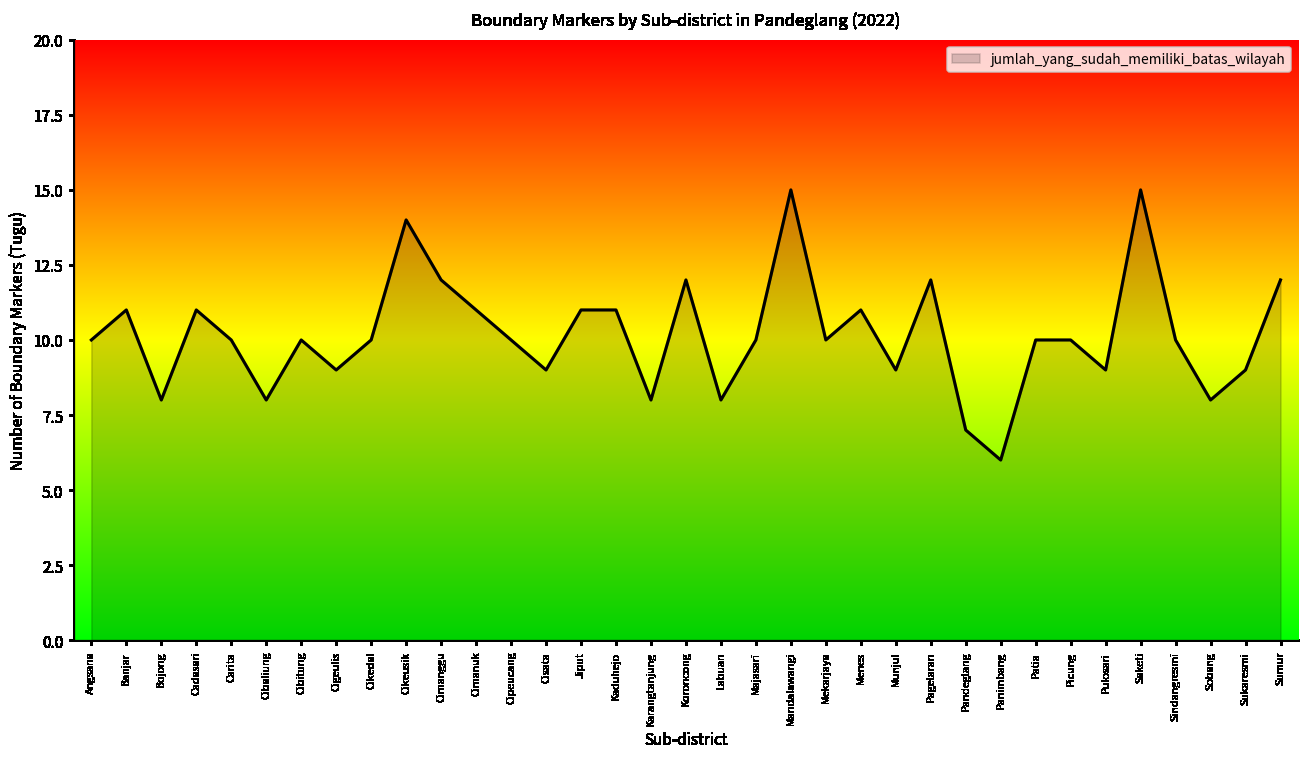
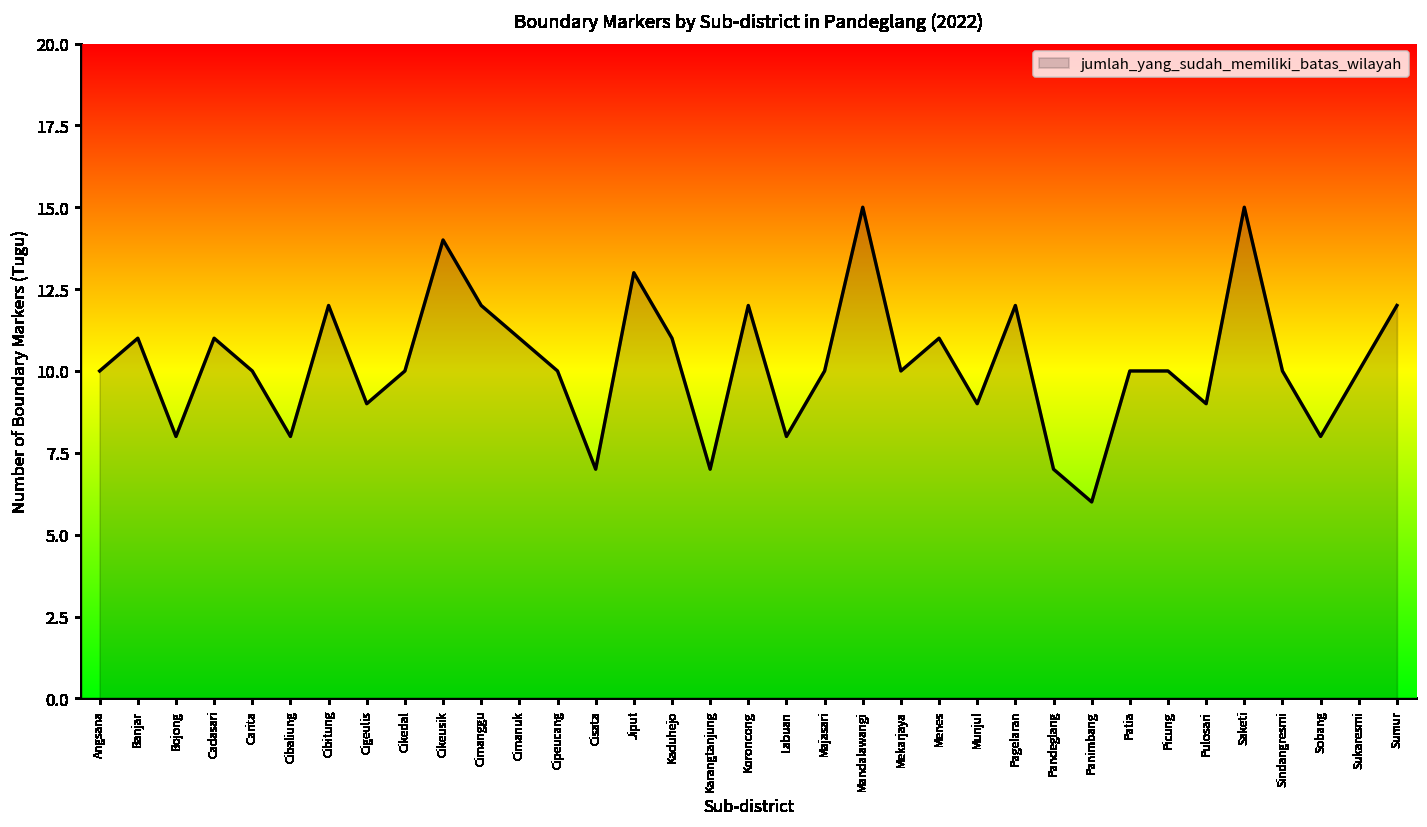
Cibitung: 10 -> 12
Cisata: 9 -> 7
Jiput: 11 -> 13
Karangtanjung: 8 -> 7
Sukaresmi: 9 -> 10
